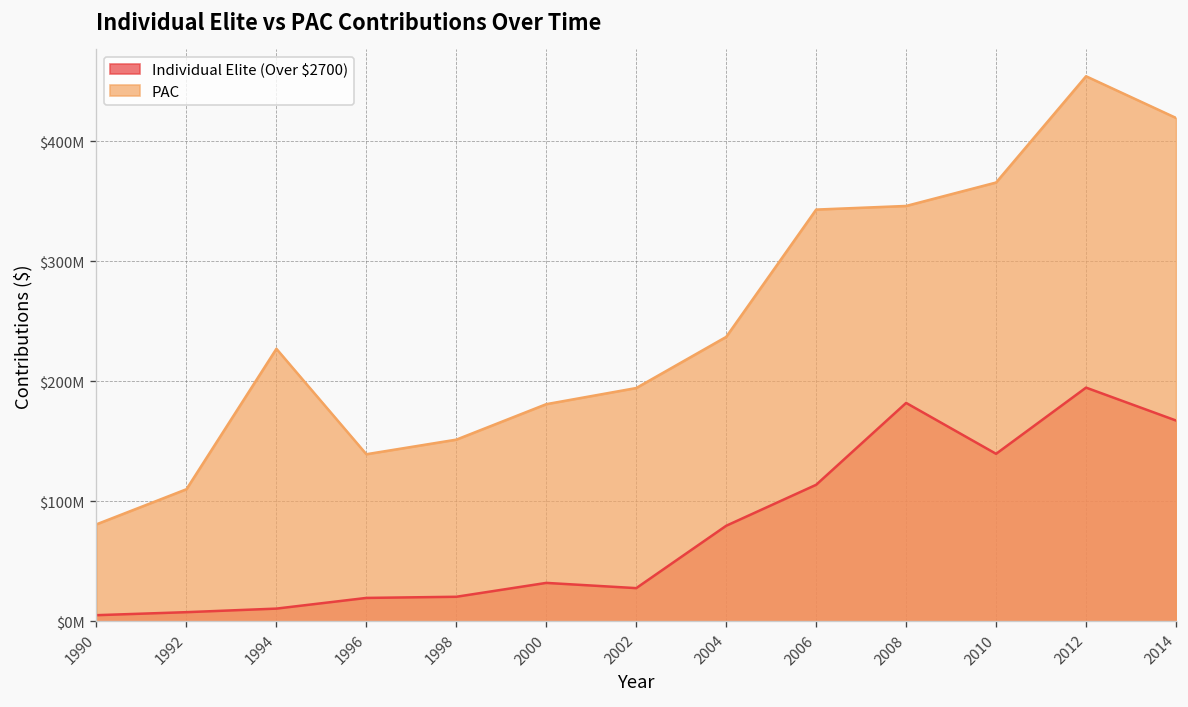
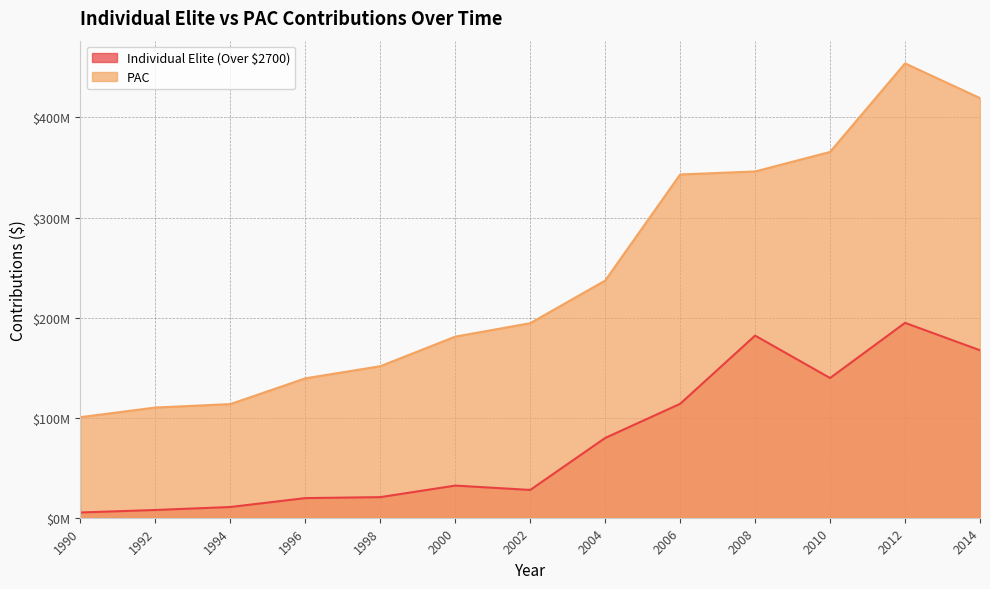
PAC, 1990: $81000000 -> $100000000
PAC, 1994: $227000000 -> $114000000
